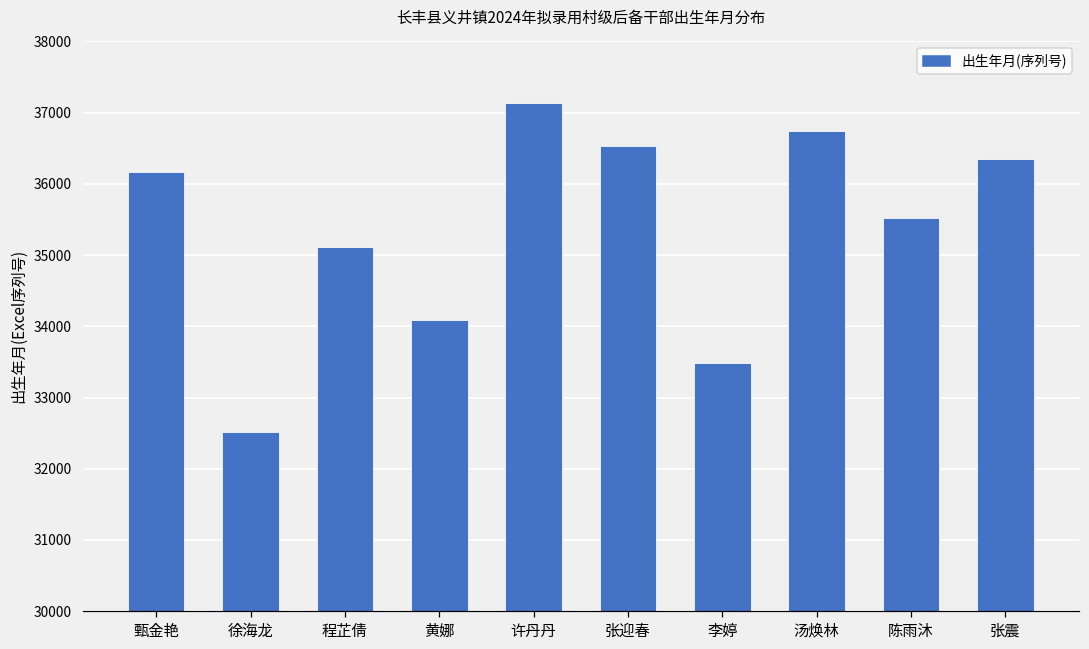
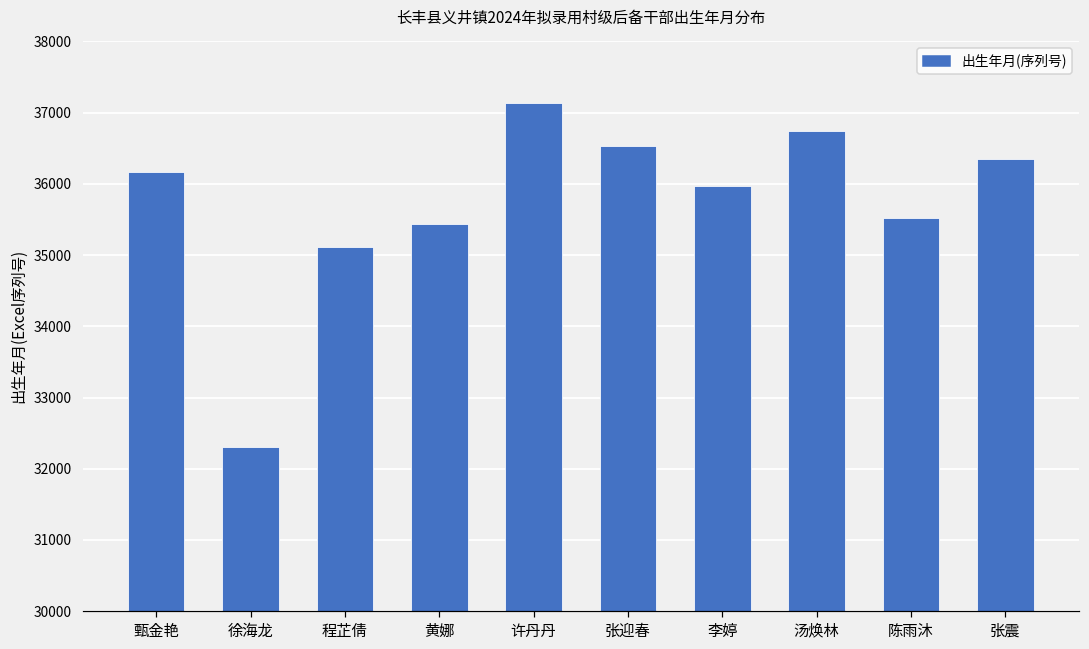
徐海龙: 32500 -> 32300
黄娜: 34100 -> 35400
李婷: 33500 -> 36000
